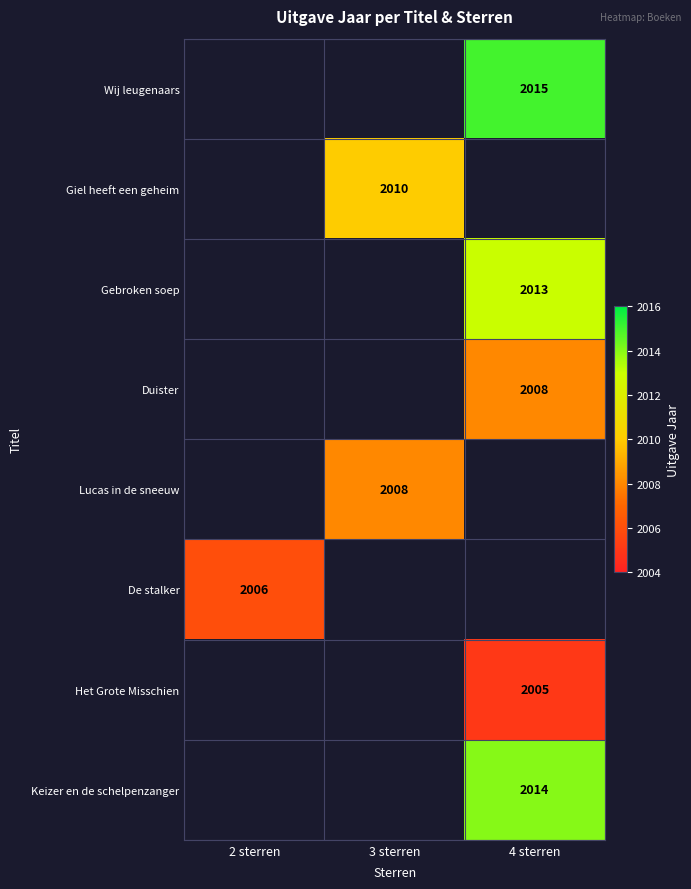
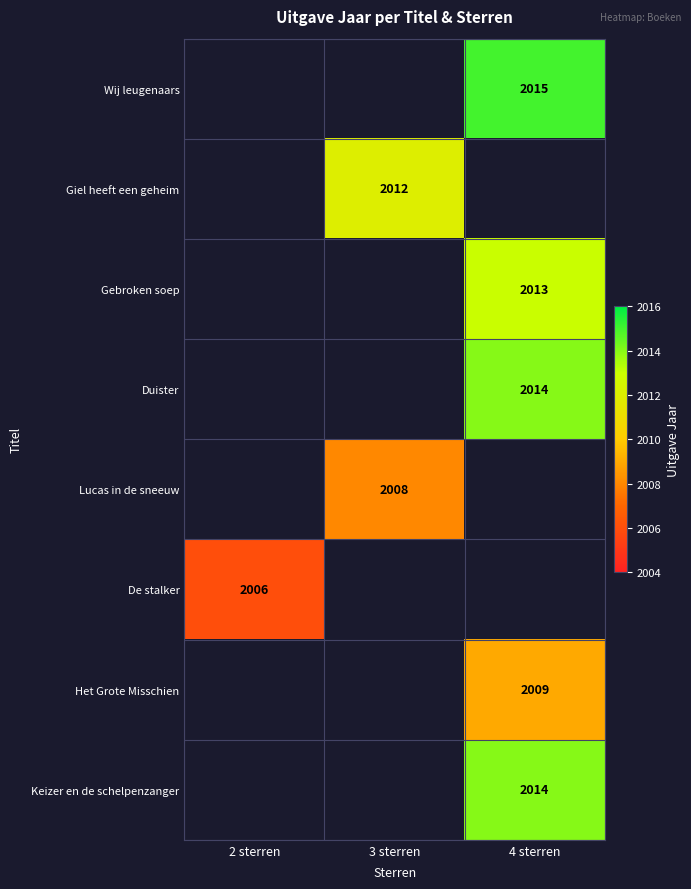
Giel heeft een geheim, 3 sterren: 2010 -> 2012
Duister, 4 sterren: 2008 -> 2014
Het Grote Misschien, 4 sterren: 2005 -> 2009
